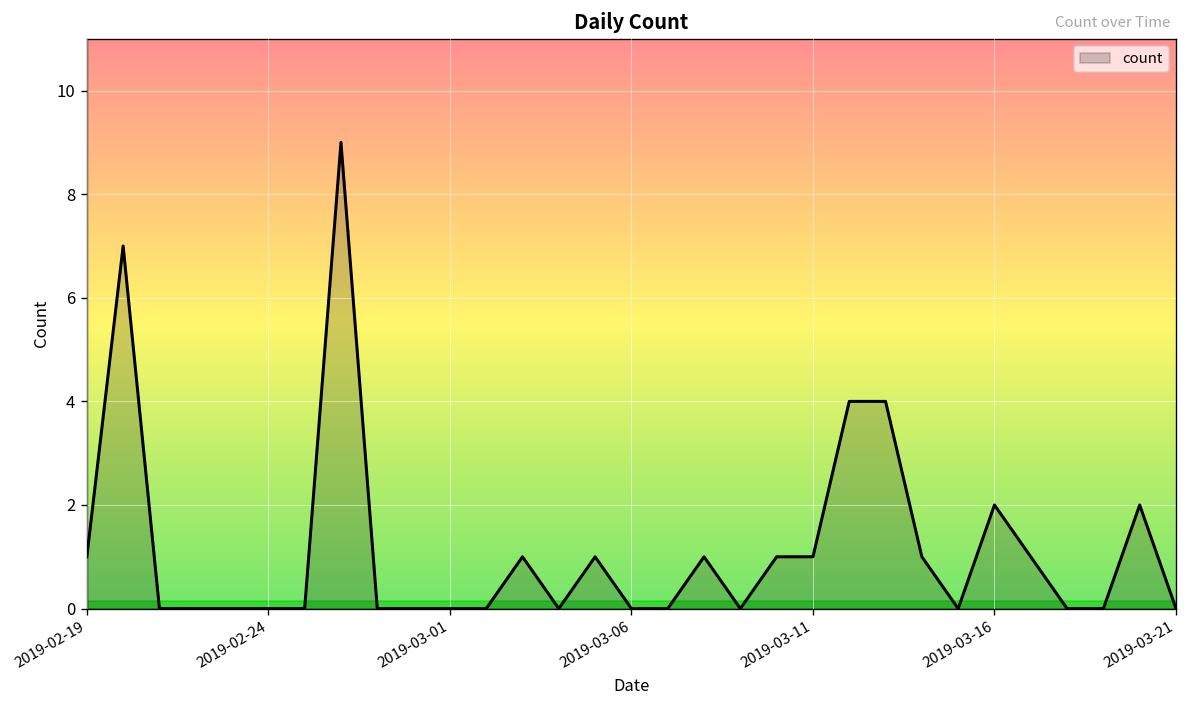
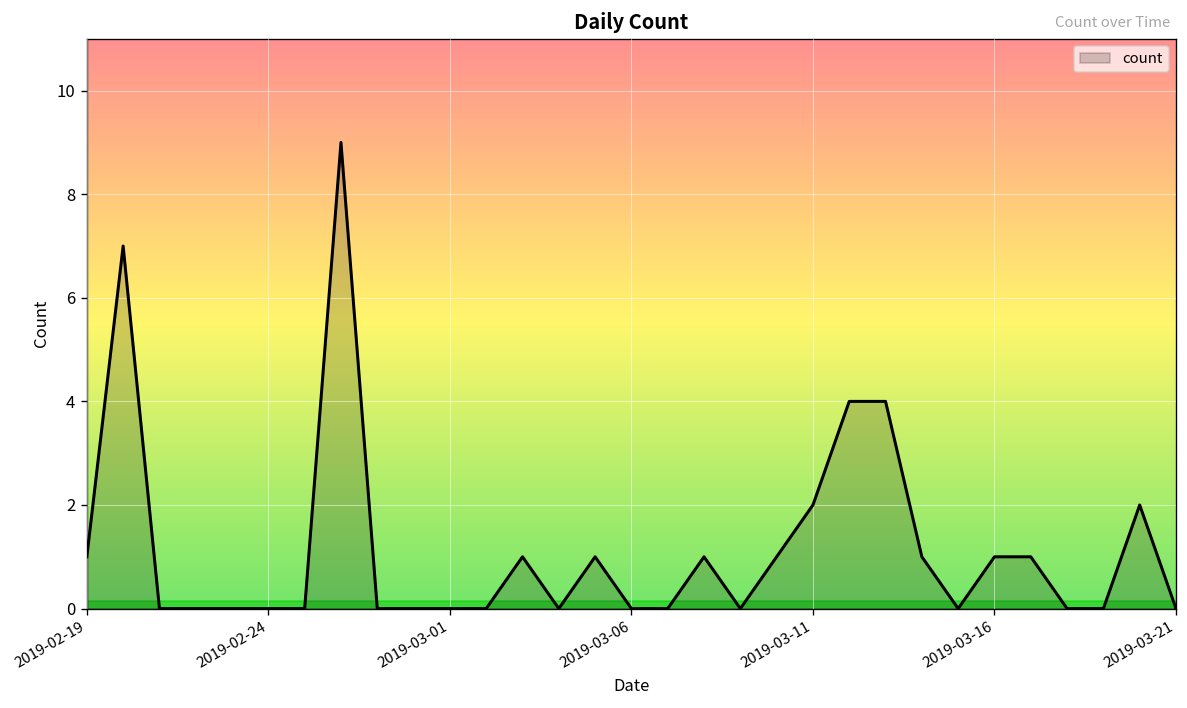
2019-03-11: 1 -> 2
2019-03-16: 2 -> 1
